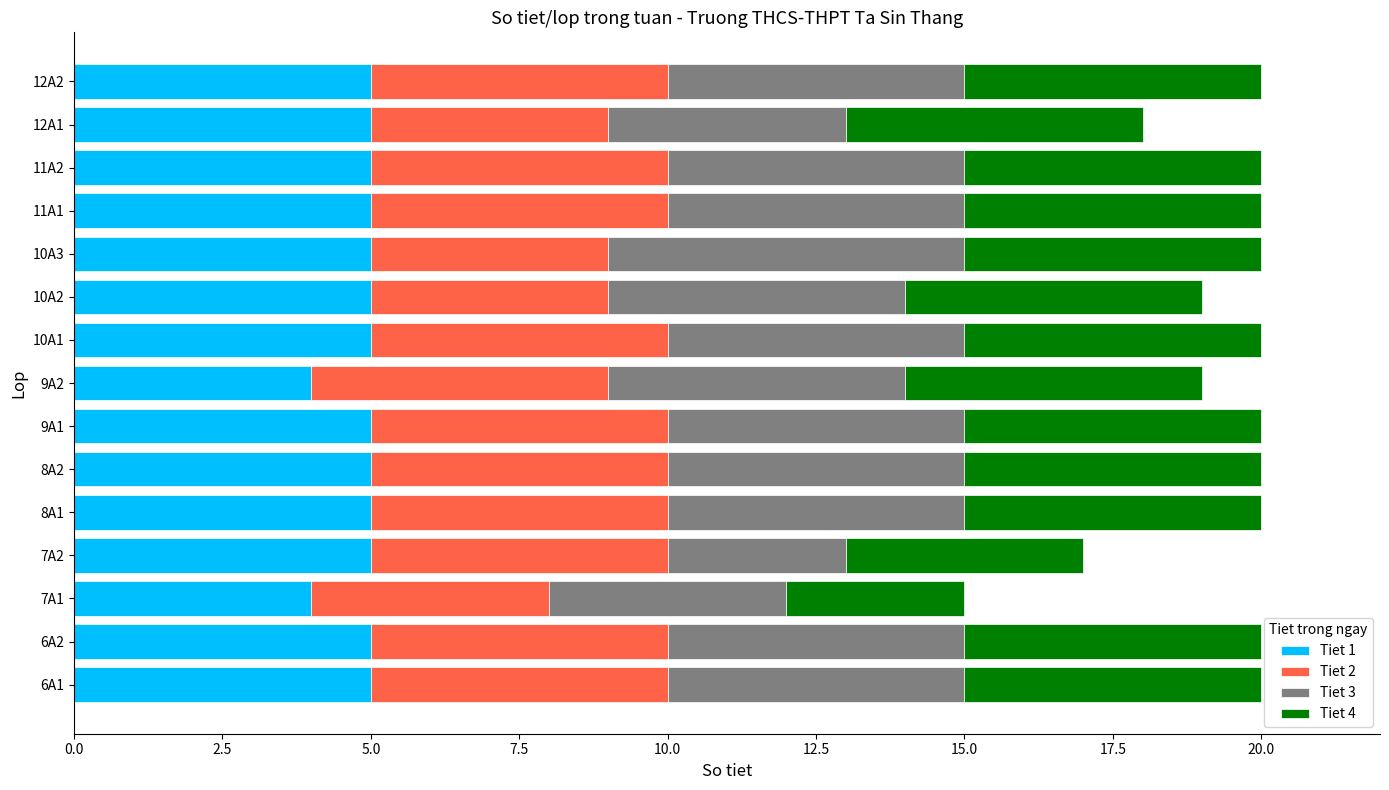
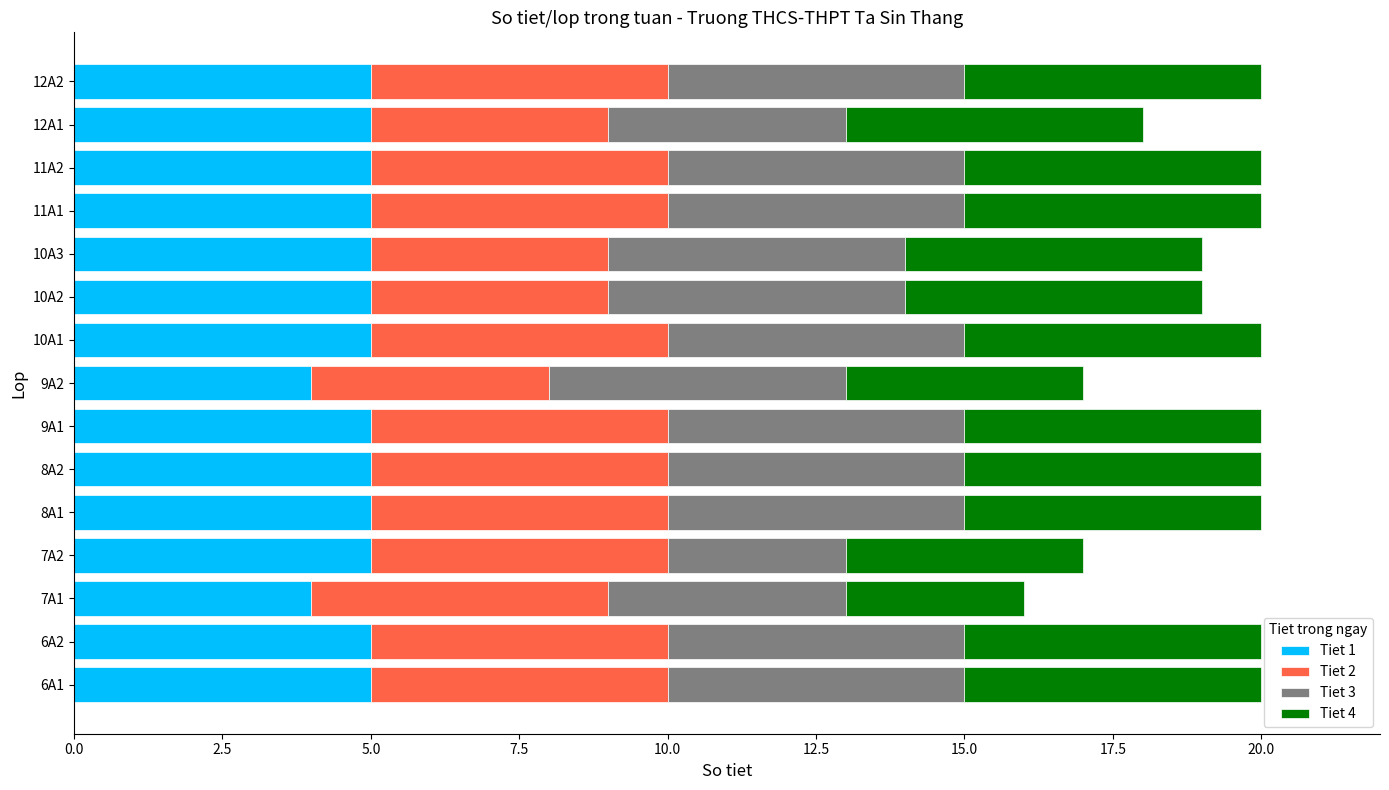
Tiet 3, 10A3: 6 -> 5
Tiet 2, 9A2: 5 -> 4
Tiet 4, 9A2: 5 -> 4
Tiet 2, 7A1: 4 -> 5
